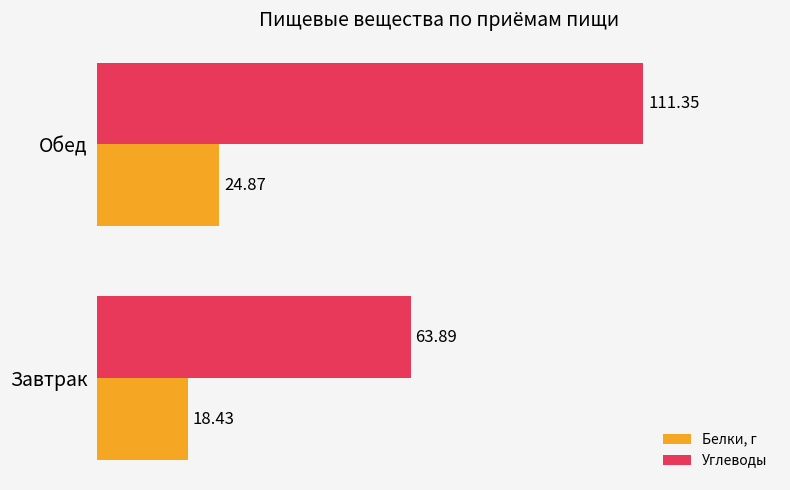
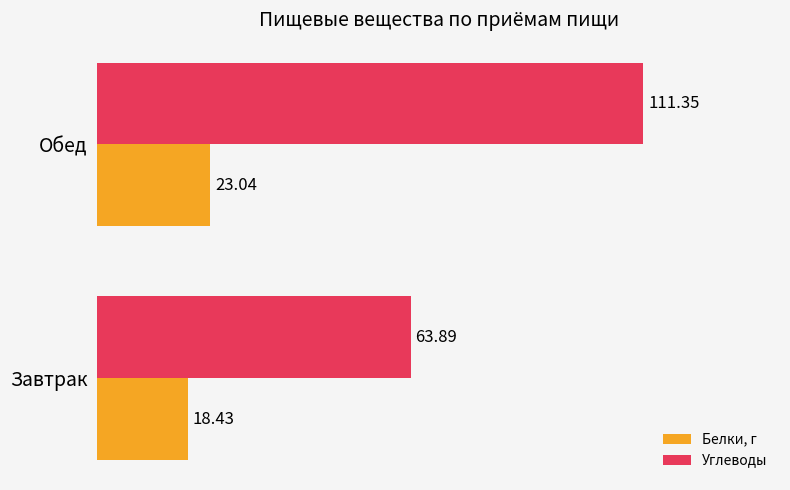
Белки, г, Обед: 24.87 -> 23.04
